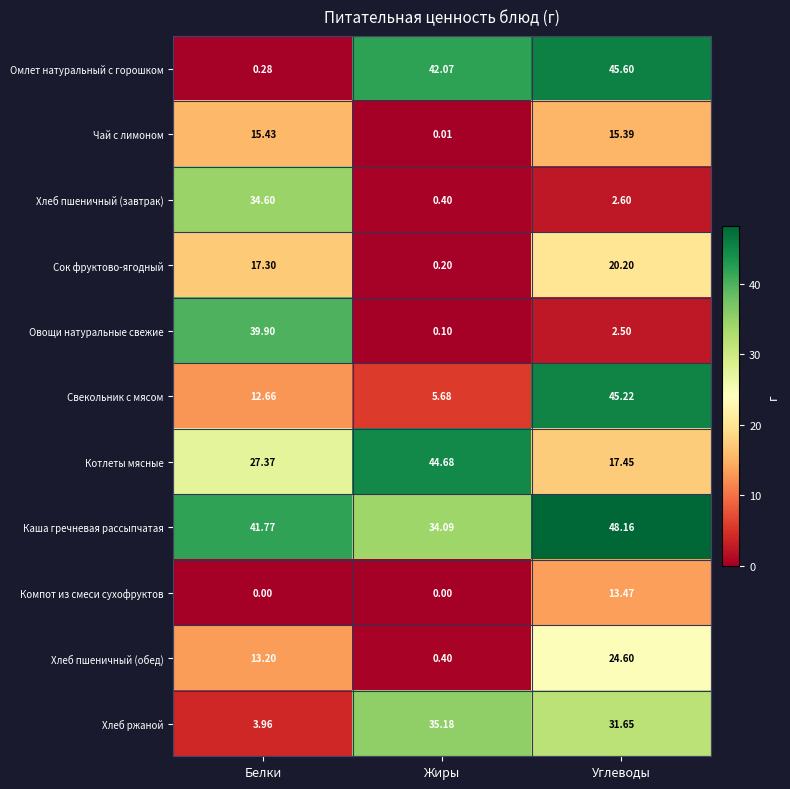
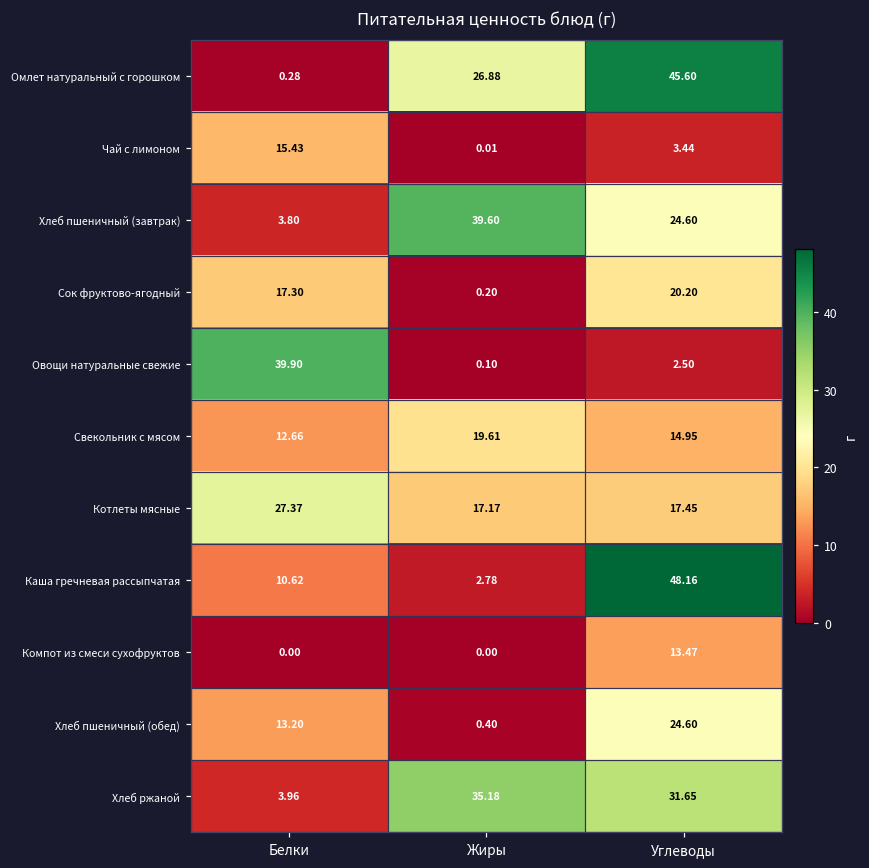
Омлет натуральный с горошком, Жиры: 42.07 -> 26.88
Чай с лимоном, Углеводы: 15.39 -> 3.44
Хлеб пшеничный (завтрак), Белки: 34.60 -> 3.80
Хлеб пшеничный (завтрак), Жиры: 0.40 -> 39.60
Хлеб пшеничный (завтрак), Углеводы: 2.60 -> 24.60
Свекольник с мясом, Жиры: 5.68 -> 19.61
Свекольник с мясом, Углеводы: 45.22 -> 14.95
Котлеты мясные, Жиры: 44.68 -> 17.17
Каша гречневая рассыпчатая, Белки: 41.77 -> 10.62
Каша гречневая рассыпчатая, Жиры: 34.09 -> 2.78
